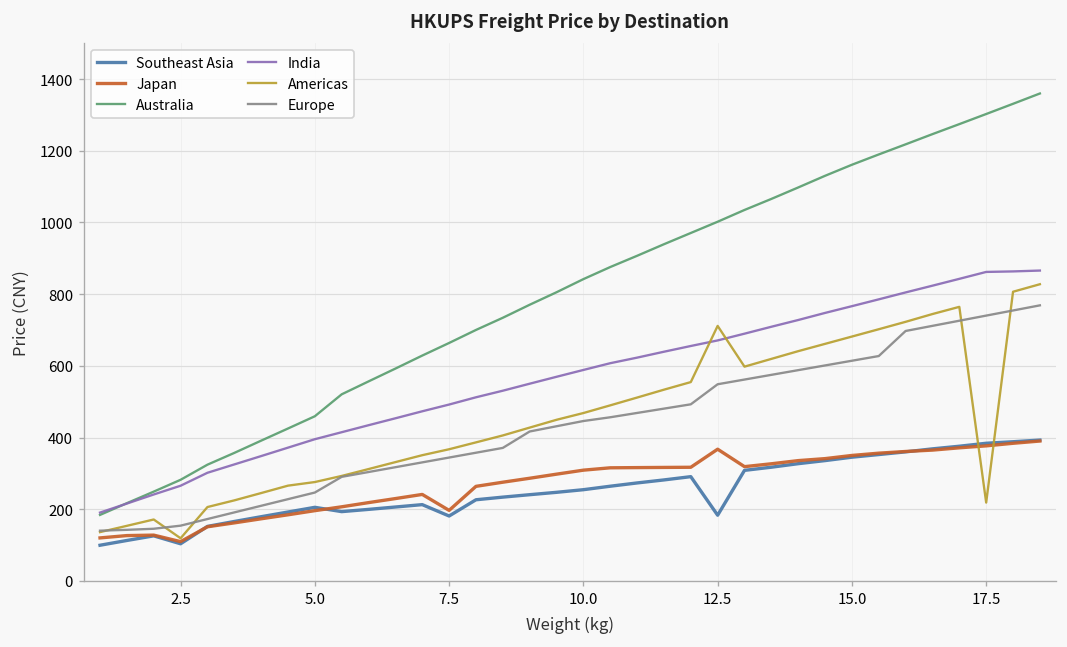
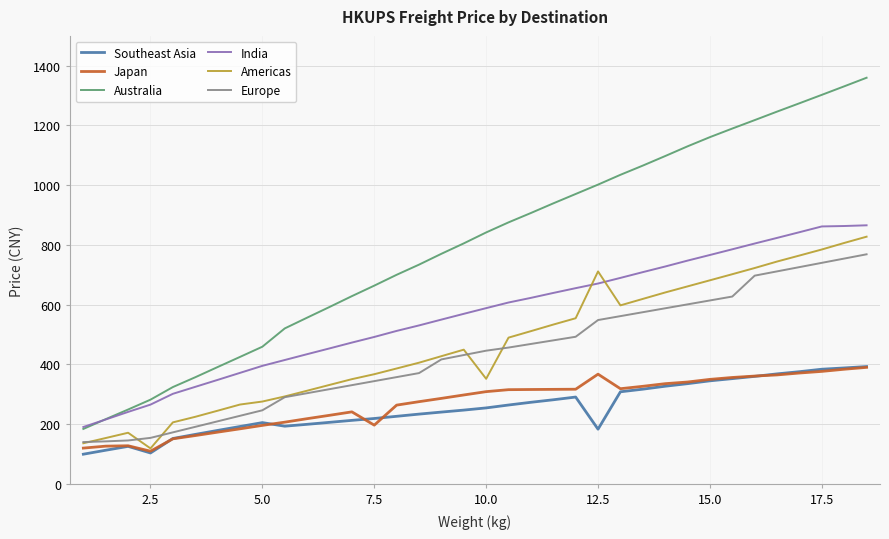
Southeast Asia, 7.5: 180 -> 220
Americas, 10.0: 470 -> 350
Americas, 17.5: 220 -> 780
